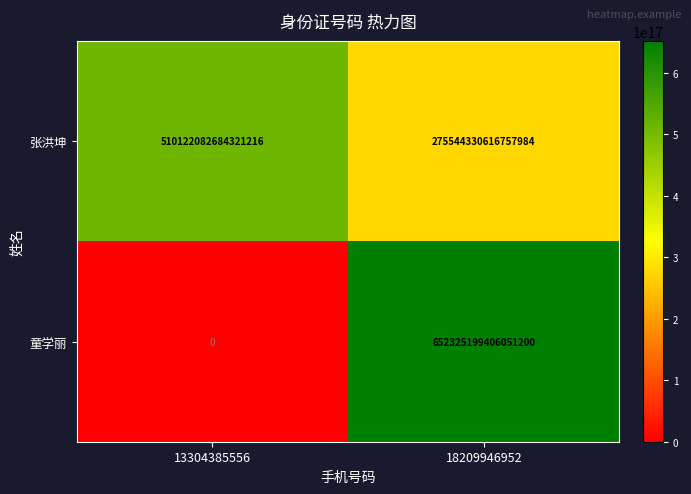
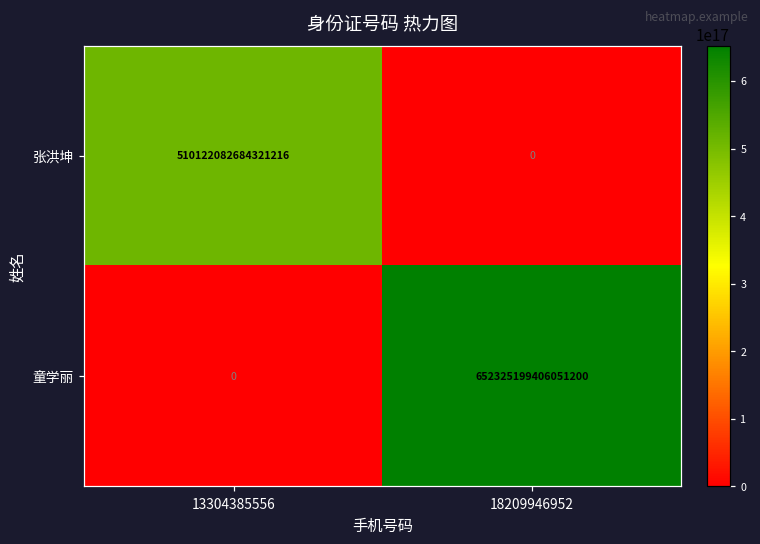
张洪坤, 18209946952: 275544330616757984 -> 0
